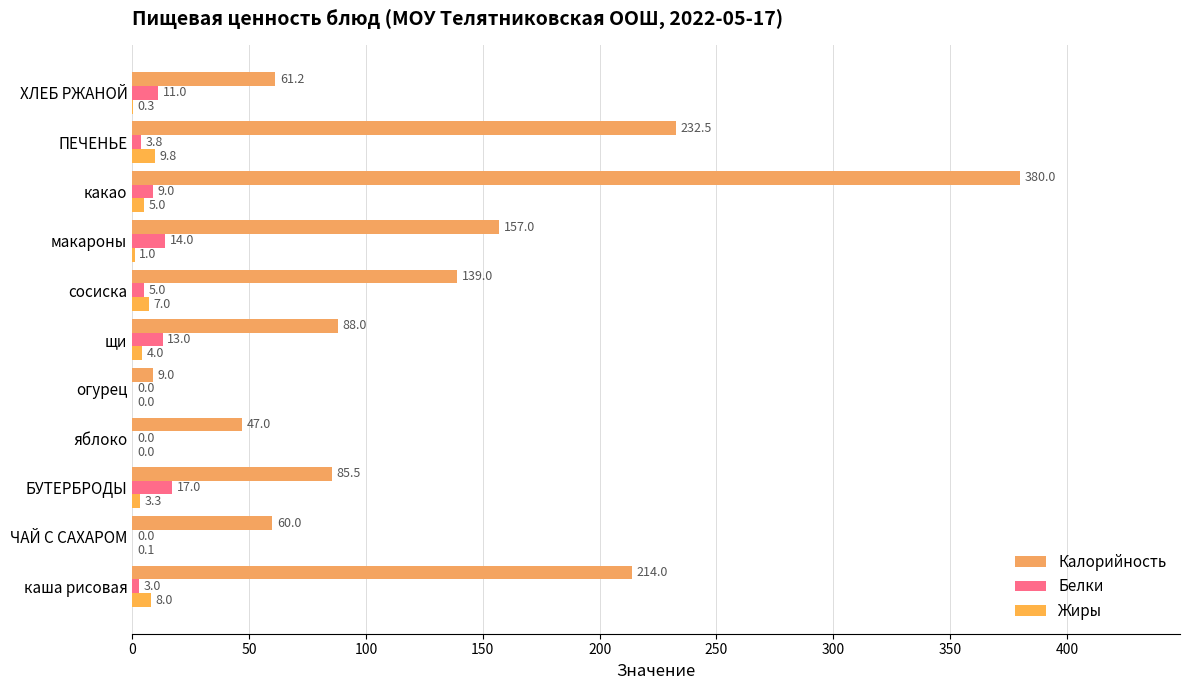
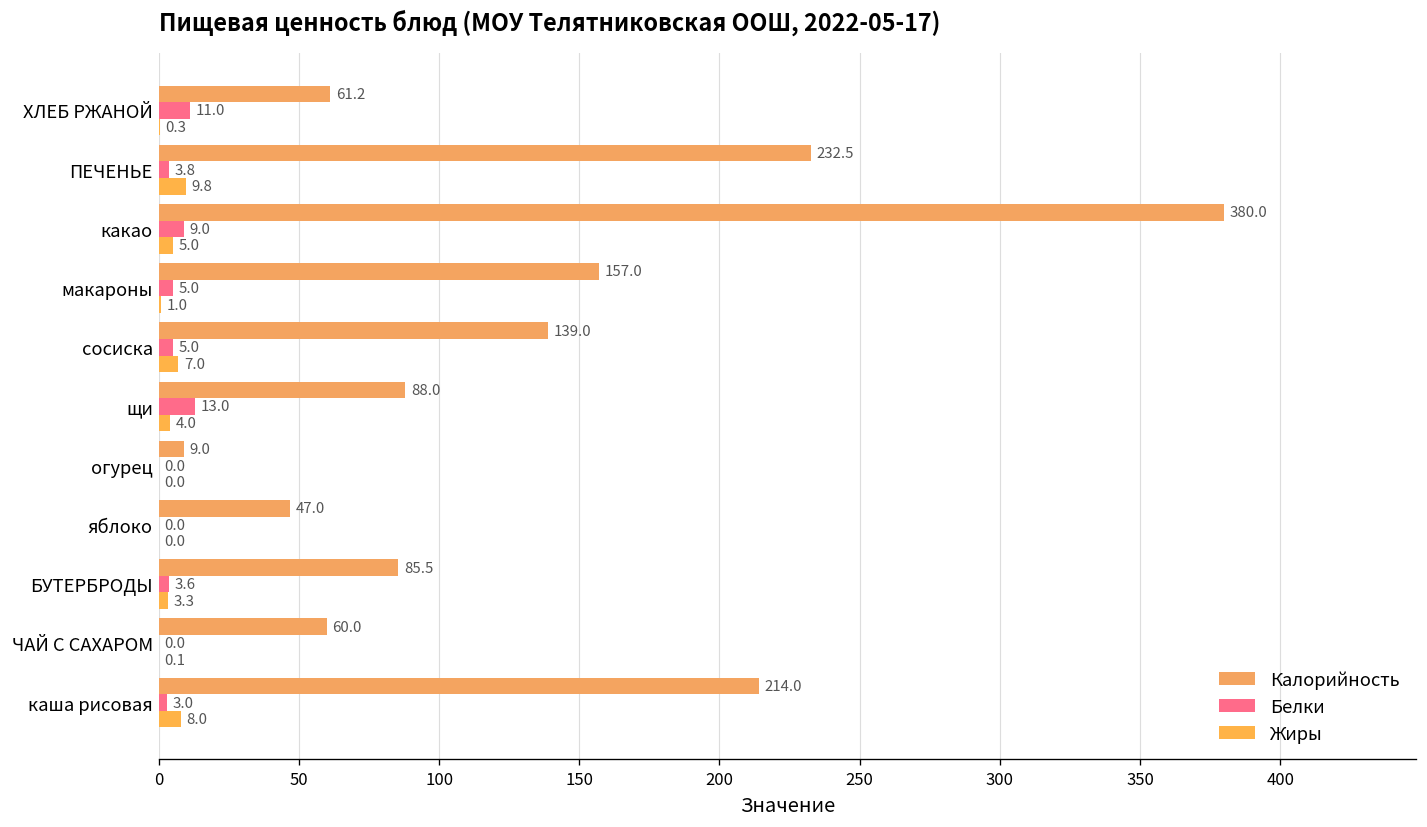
Белки, макароны: 14.0 -> 5.0
Белки, БУТЕРБРОДЫ: 17.0 -> 3.6
